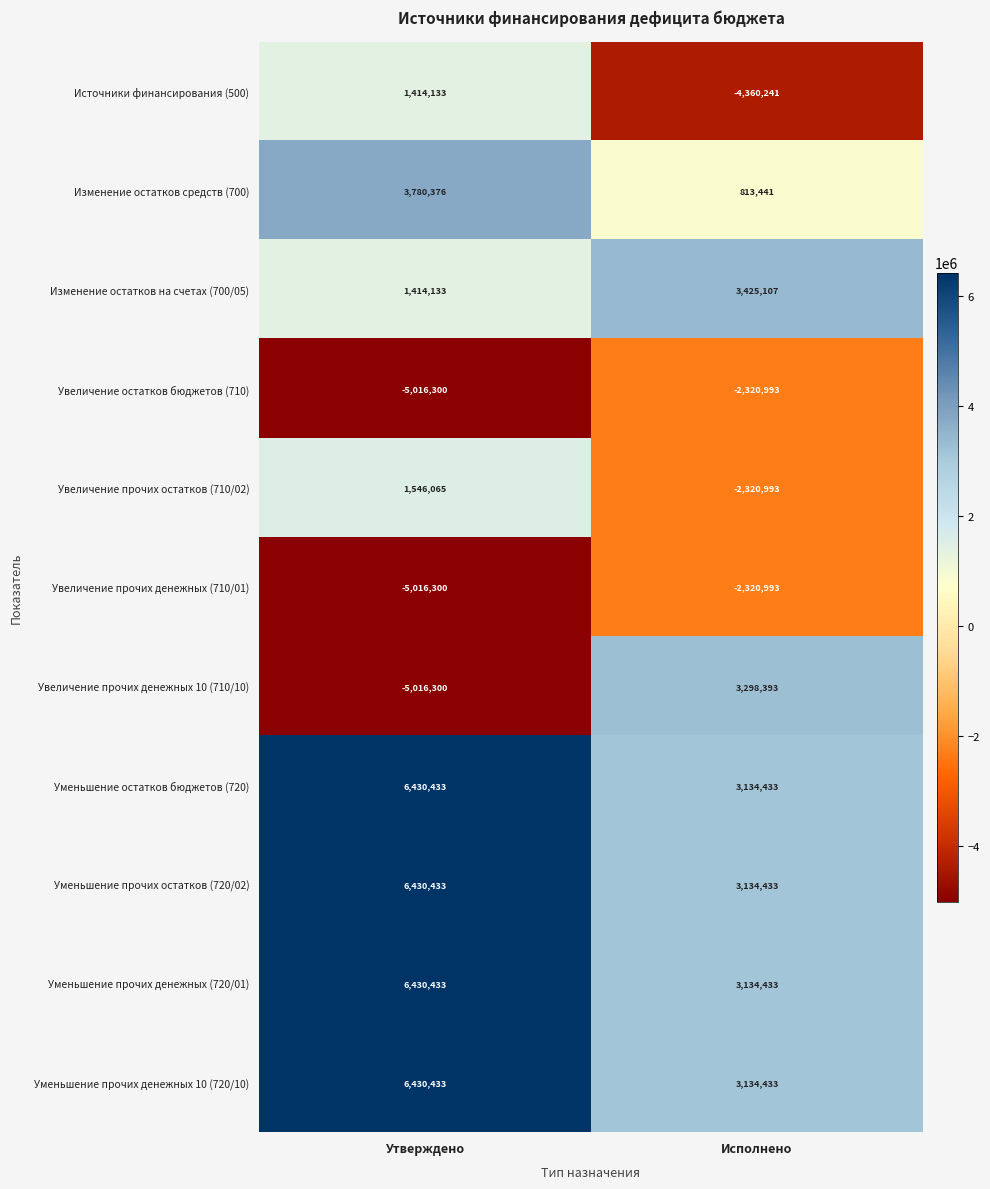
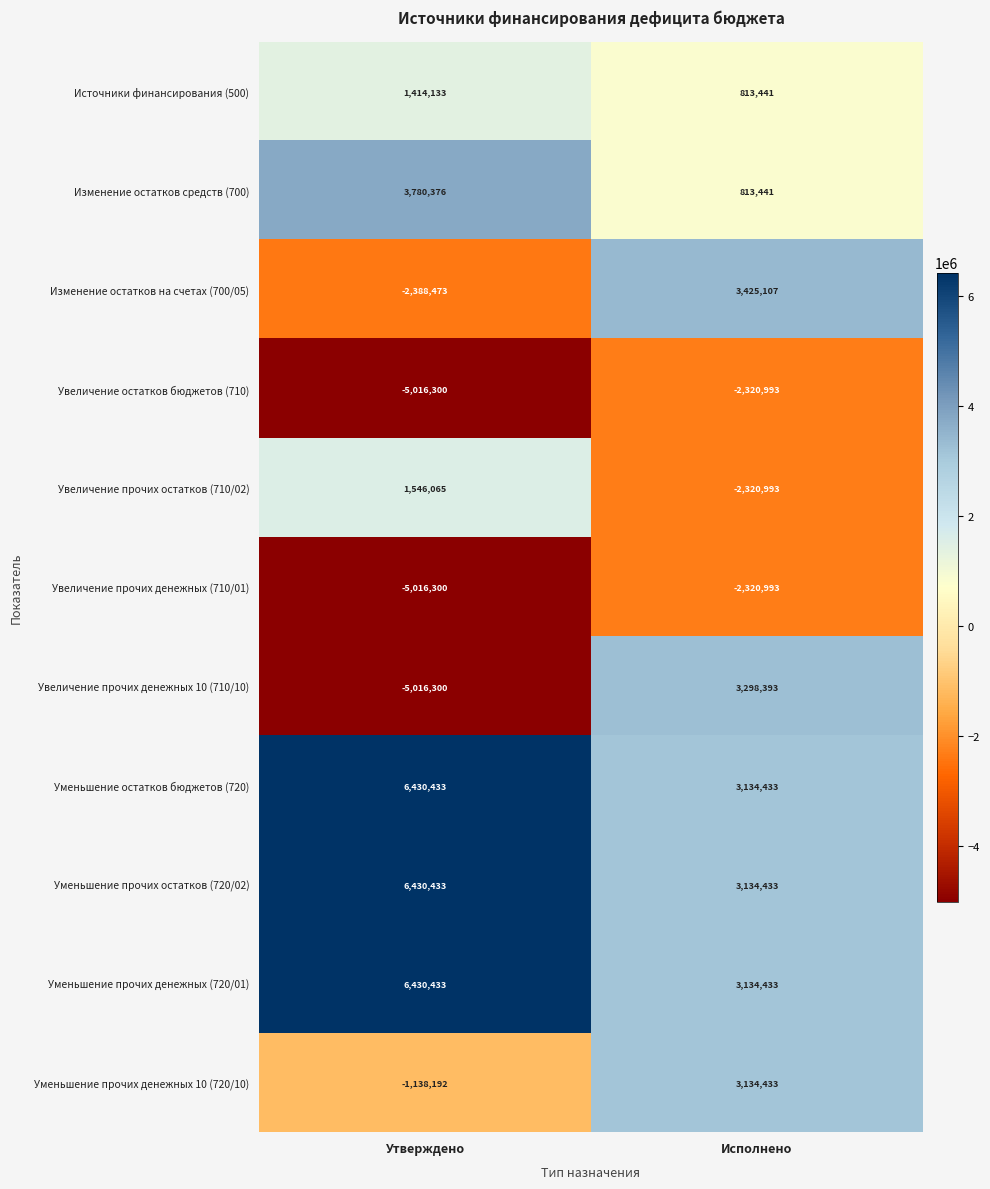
Источники финансирования (500), Исполнено: -4,360,241 -> 813,441
Изменение остатков на счетах (700/05), Утверждено: 1,414,133 -> -2,388,473
Уменьшение прочих денежных 10 (720/10), Утверждено: 6,430,433 -> -1,138,192
